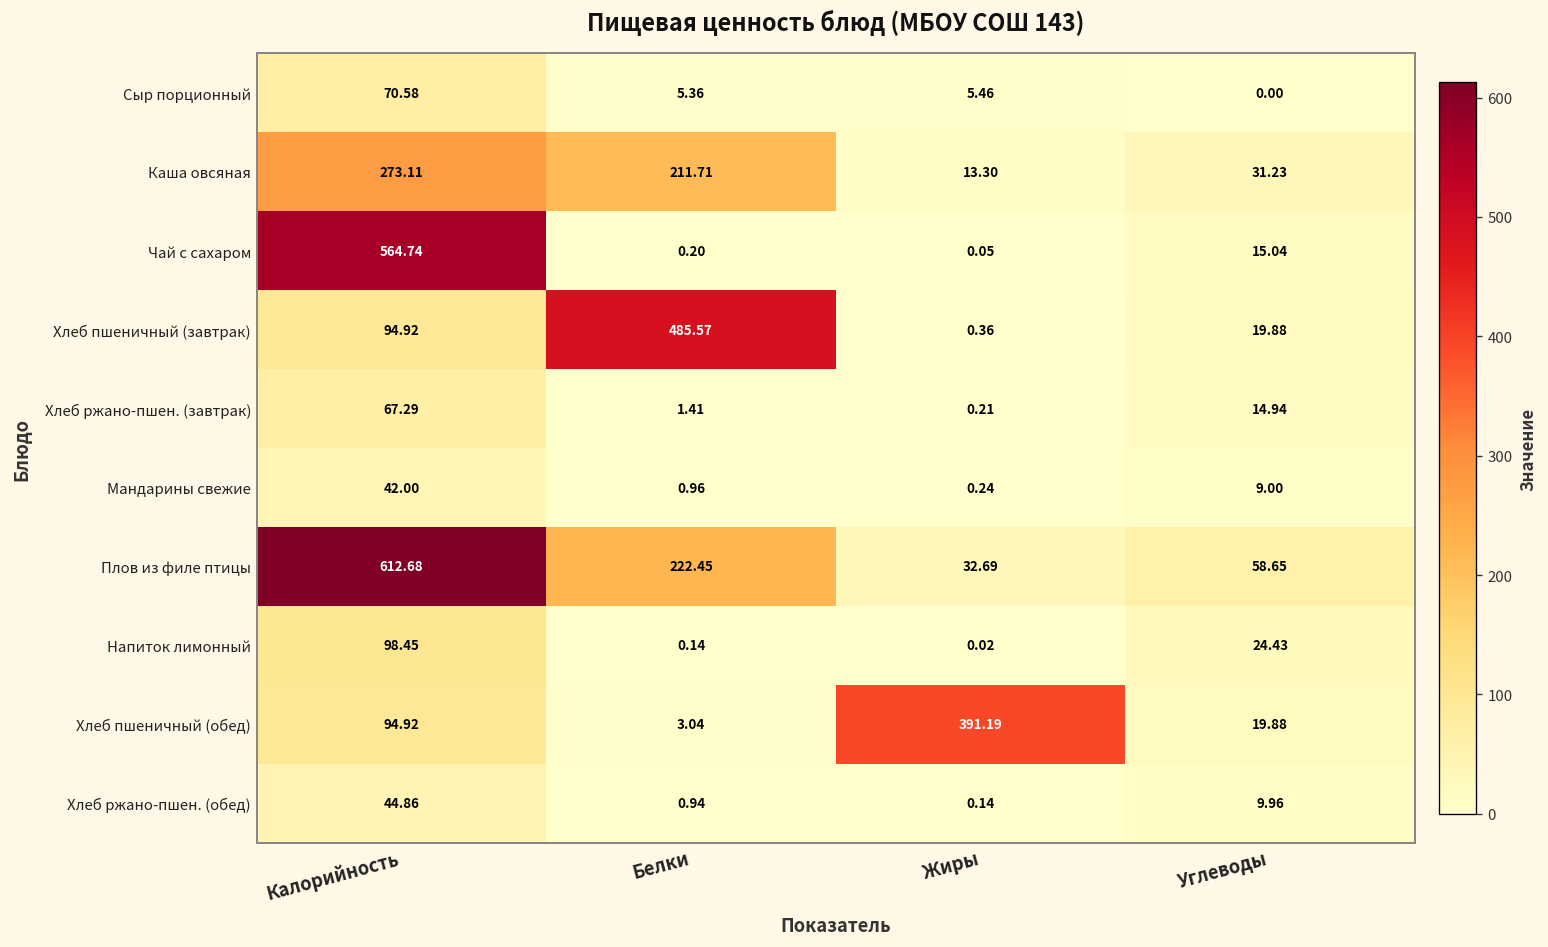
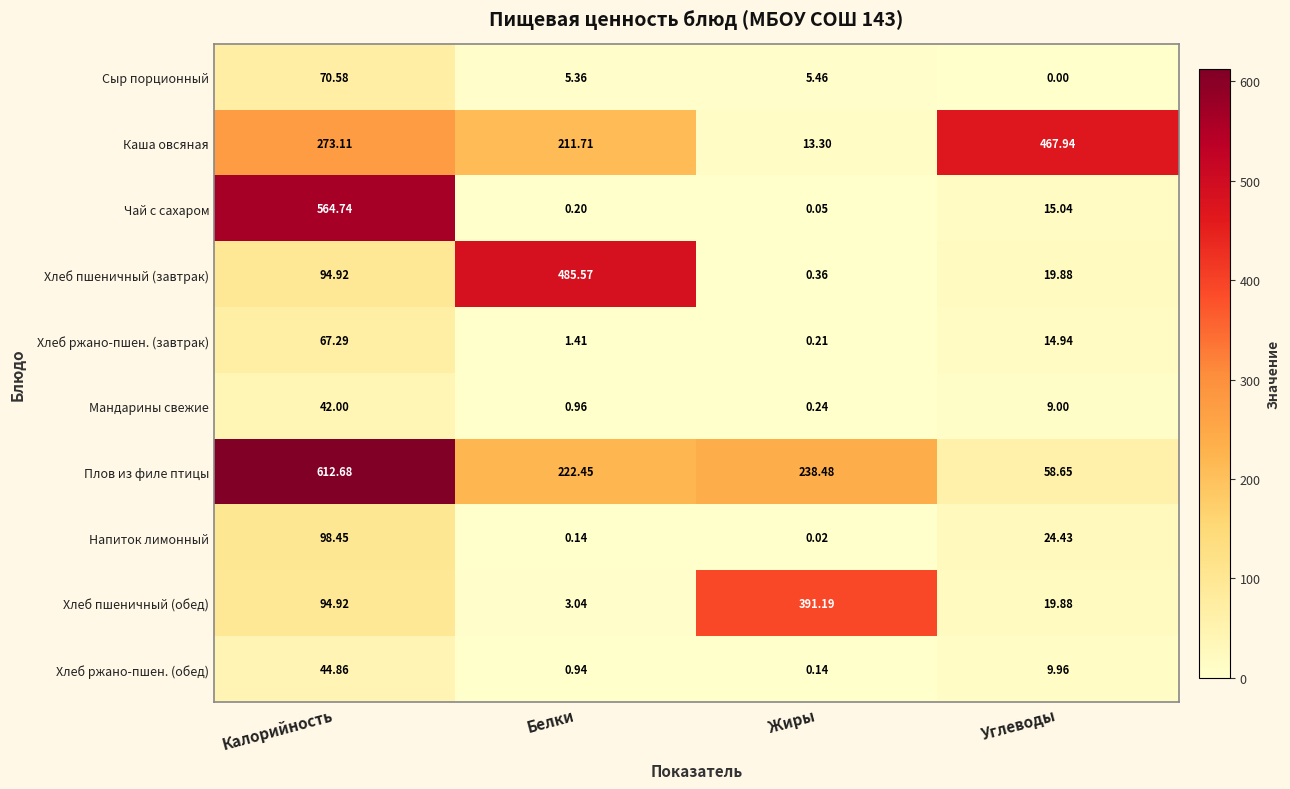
Каша овсяная, Углеводы: 31.23 -> 467.94
Плов из филе птицы, Жиры: 32.69 -> 238.48
